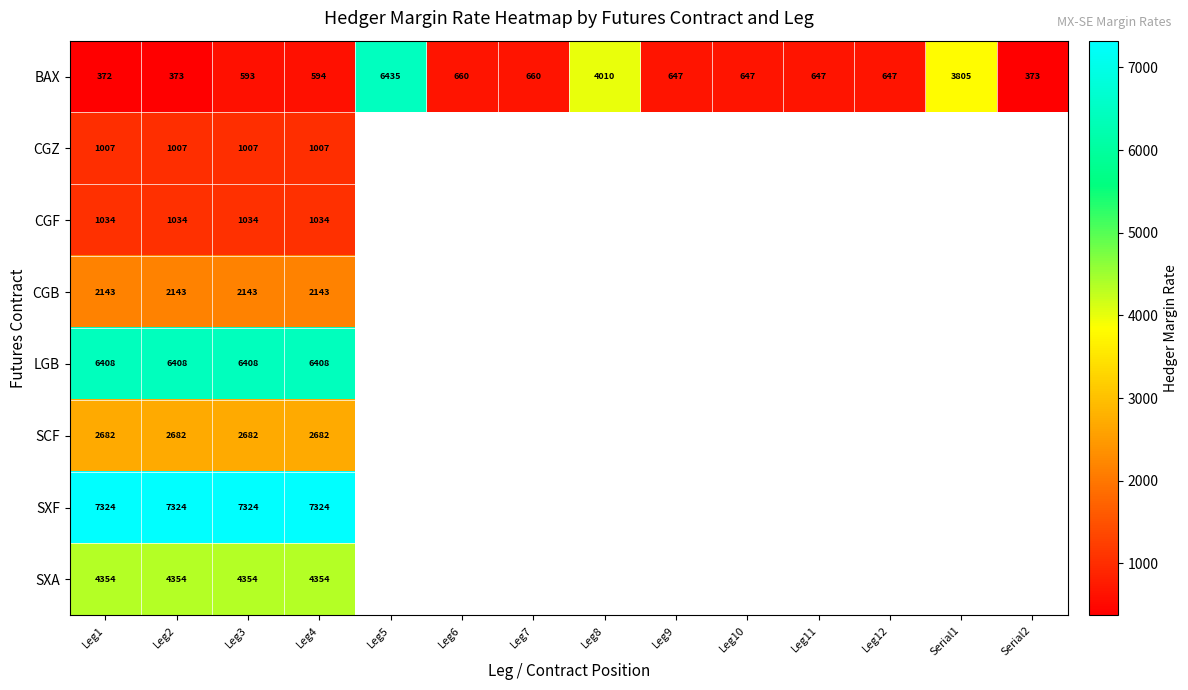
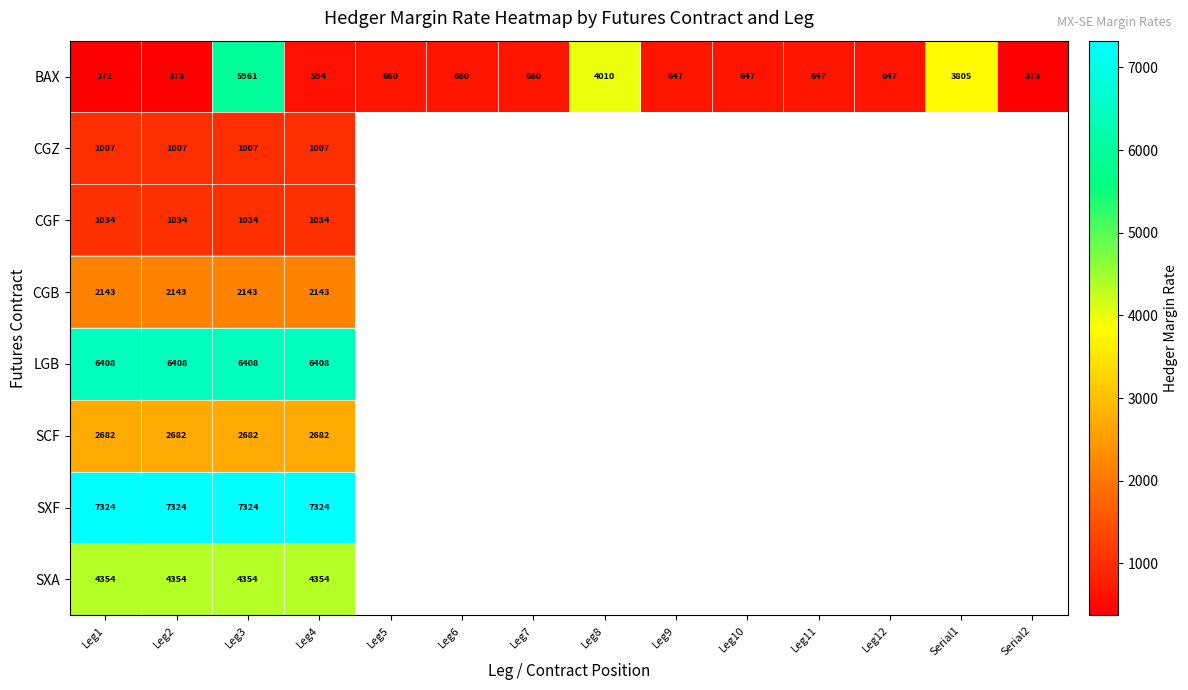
BAX, Leg3: 593 -> 5961
BAX, Leg5: 6435 -> 660
